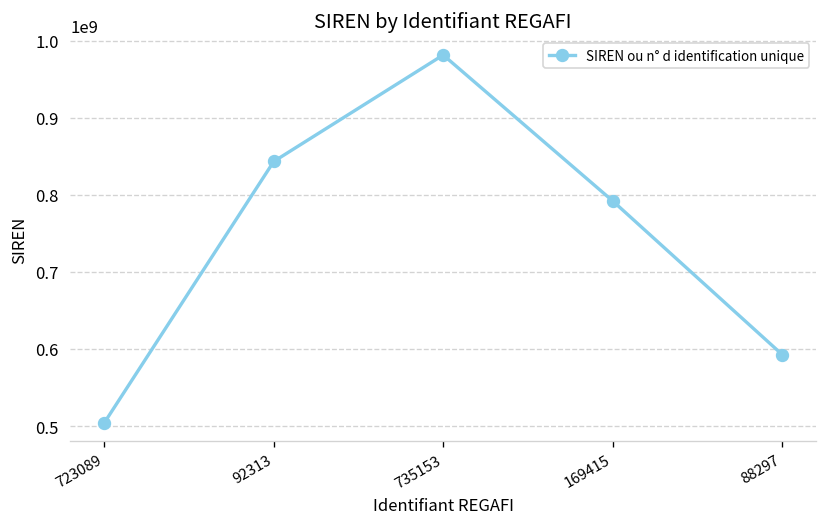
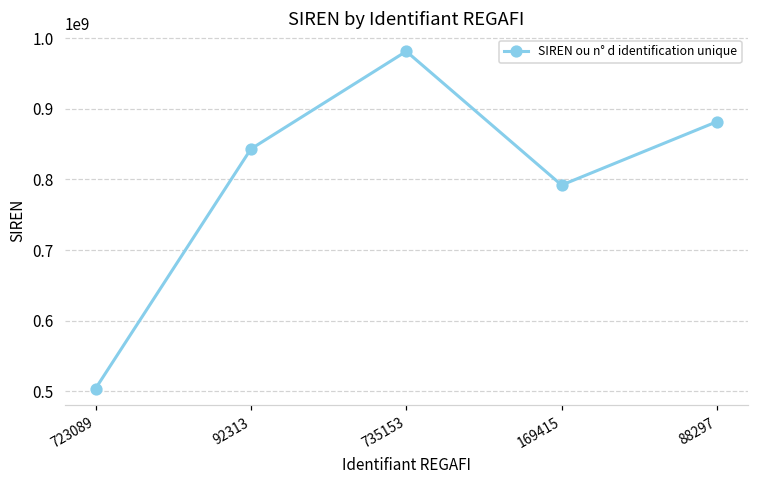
88297: 590000000 -> 880000000
